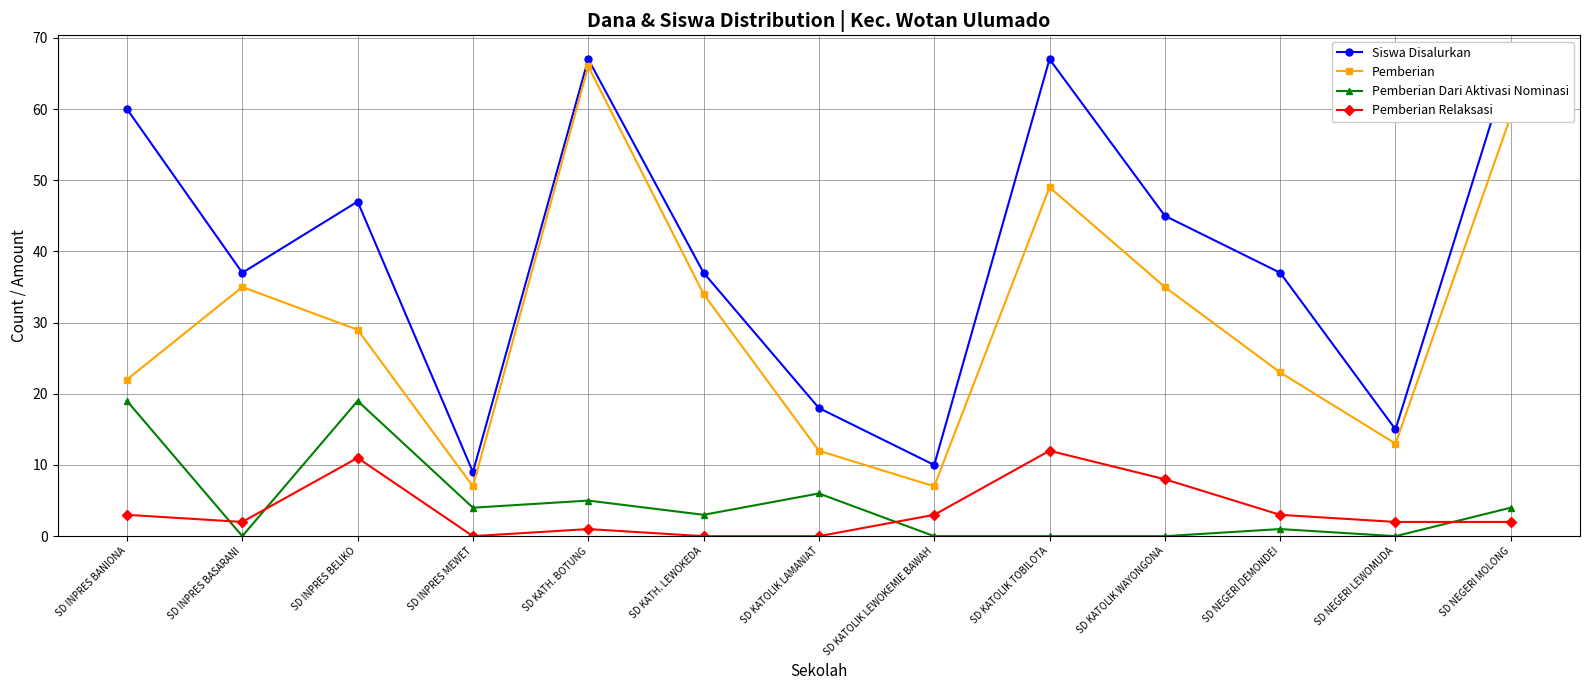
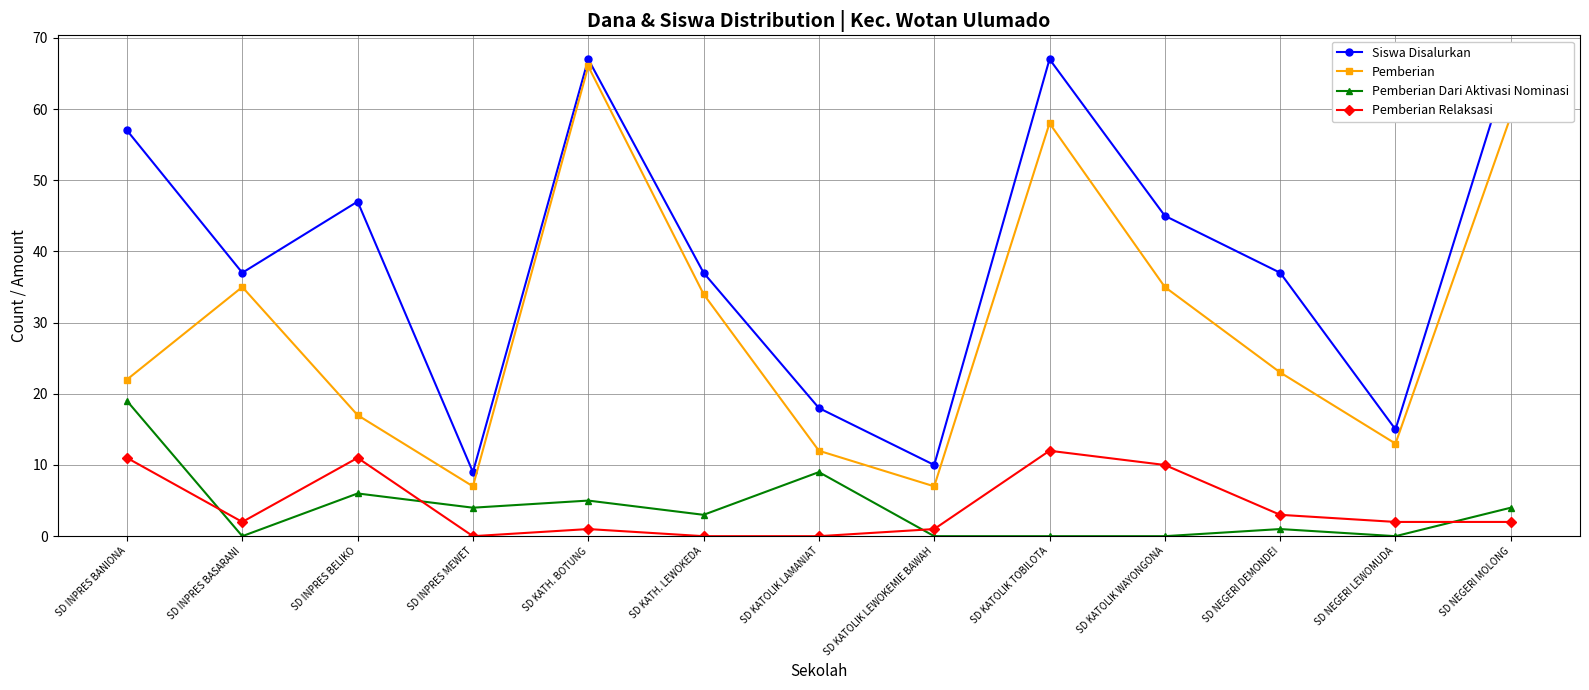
Siswa Disalurkan, SD INPRES BANIONA: 60 -> 57
Pemberian Relaksasi, SD INPRES BANIONA: 3 -> 11
Pemberian, SD INPRES BELIKO: 29 -> 17
Pemberian Dari Aktivasi Nominasi, SD INPRES BELIKO: 19 -> 6
Pemberian Dari Aktivasi Nominasi, SD KATOLIK LAMANIAT: 6 -> 9
Pemberian Relaksasi, SD KATOLIK LEWOKEMIE BAWAH: 3 -> 1
Pemberian, SD KATOLIK TOBILOTA: 49 -> 58
Pemberian Relaksasi, SD KATOLIK WAYONGONA: 8 -> 10
